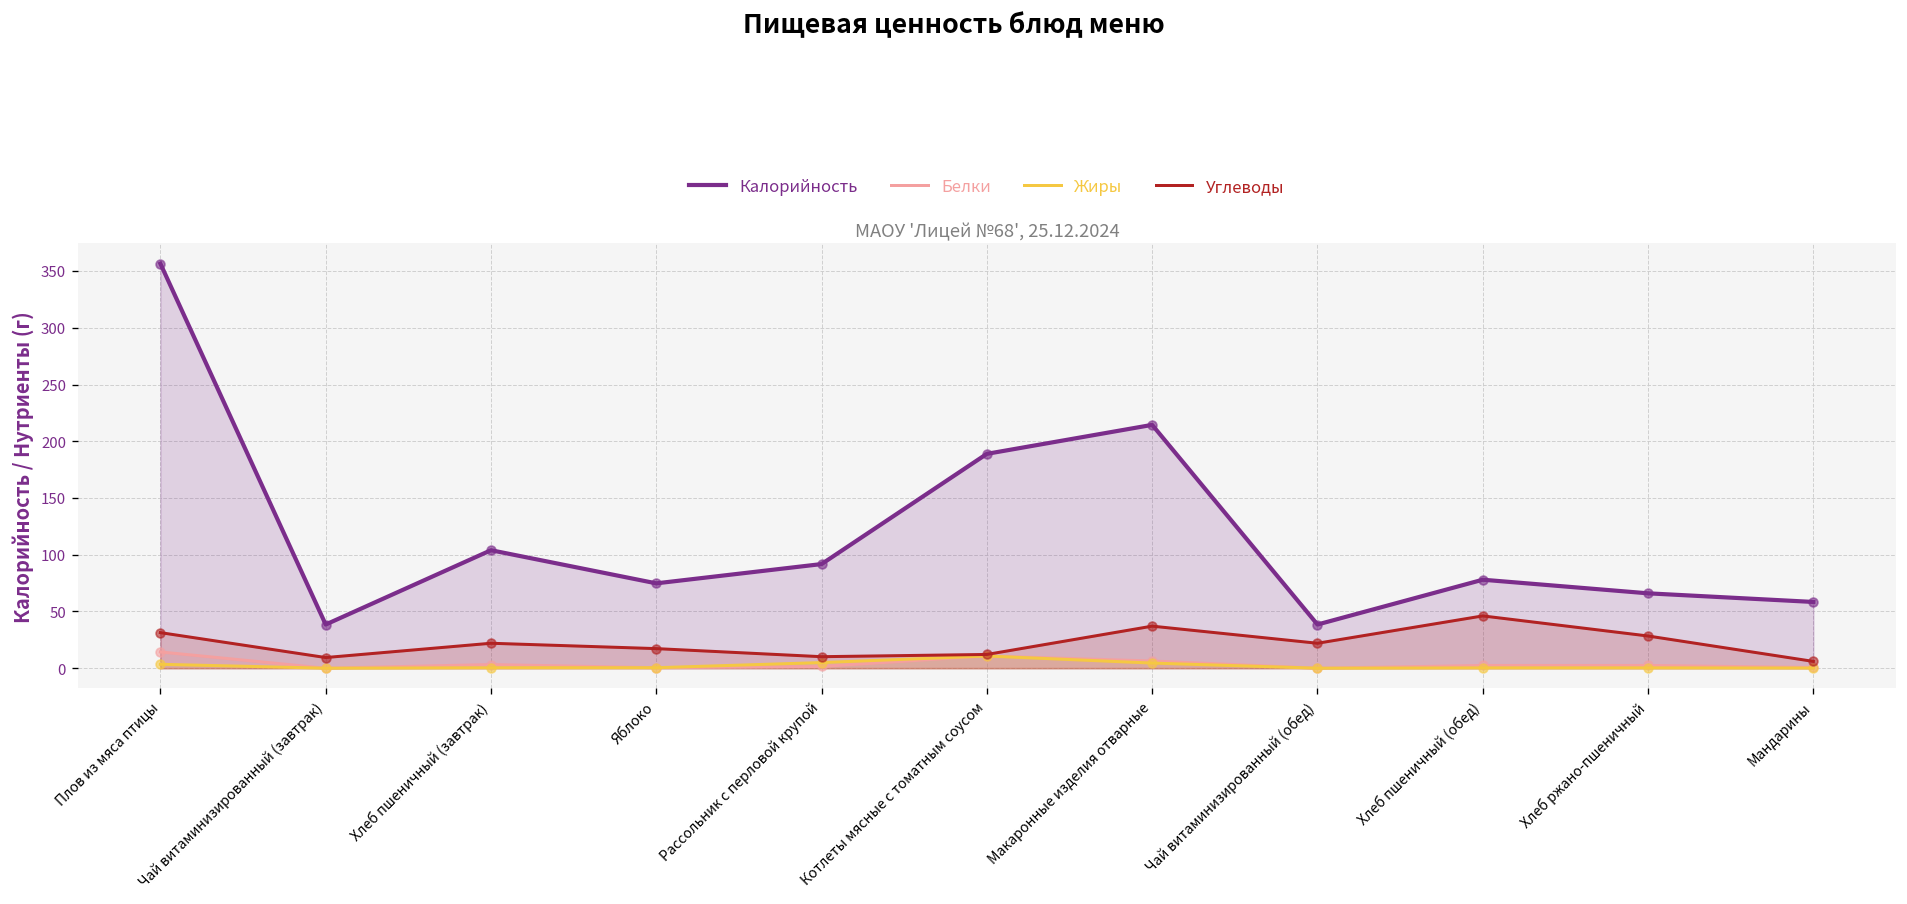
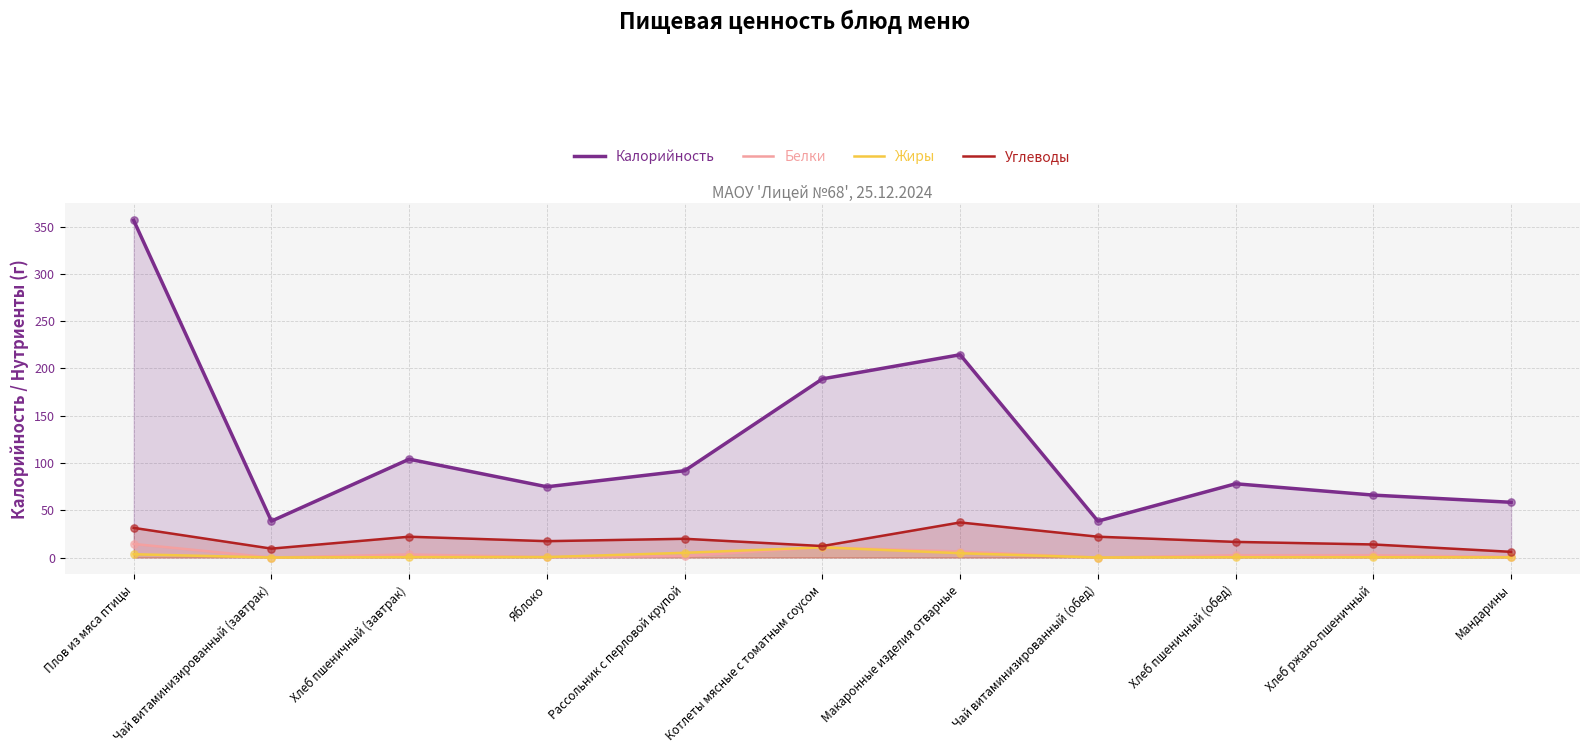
Углеводы, Рассольник с перловой крупой: 10 -> 20
Углеводы, Хлеб пшеничный (обед): 50 -> 20
Углеводы, Хлеб ржано-пшеничный: 30 -> 10
